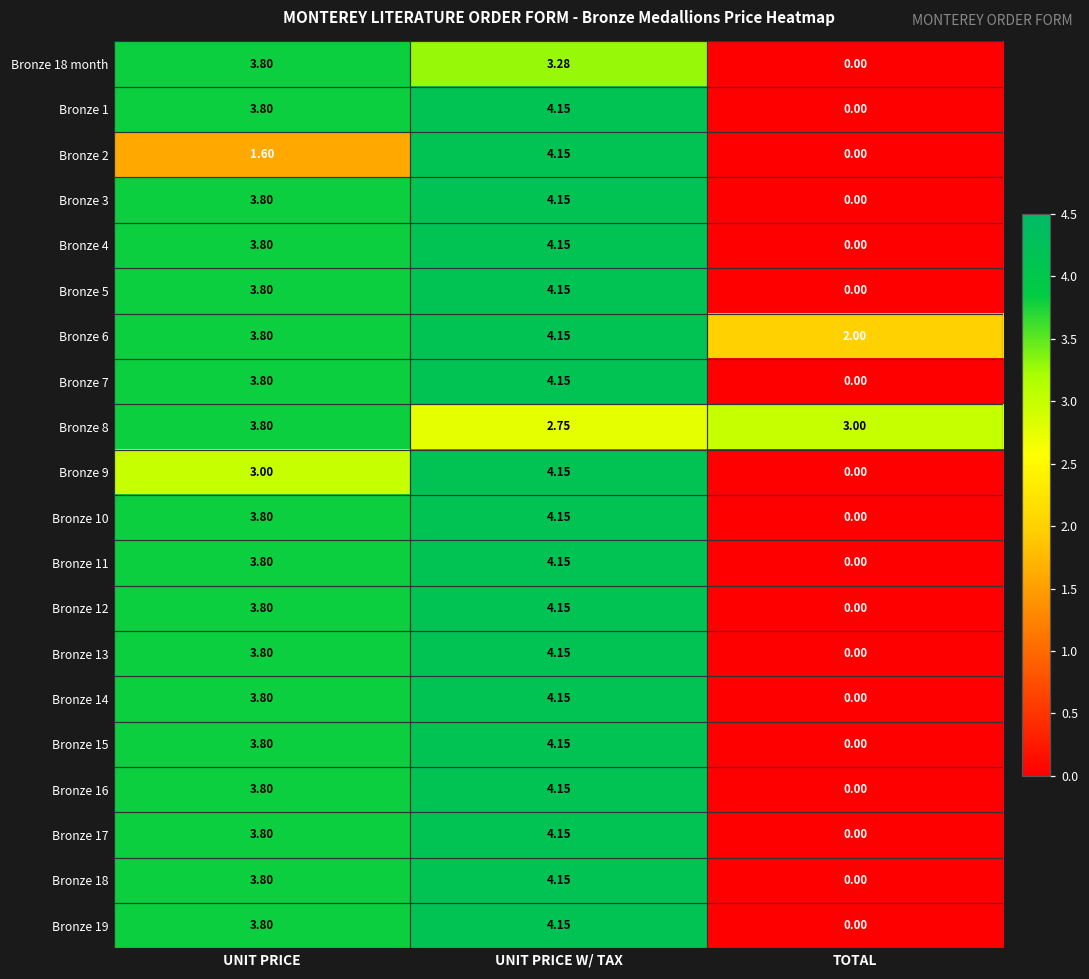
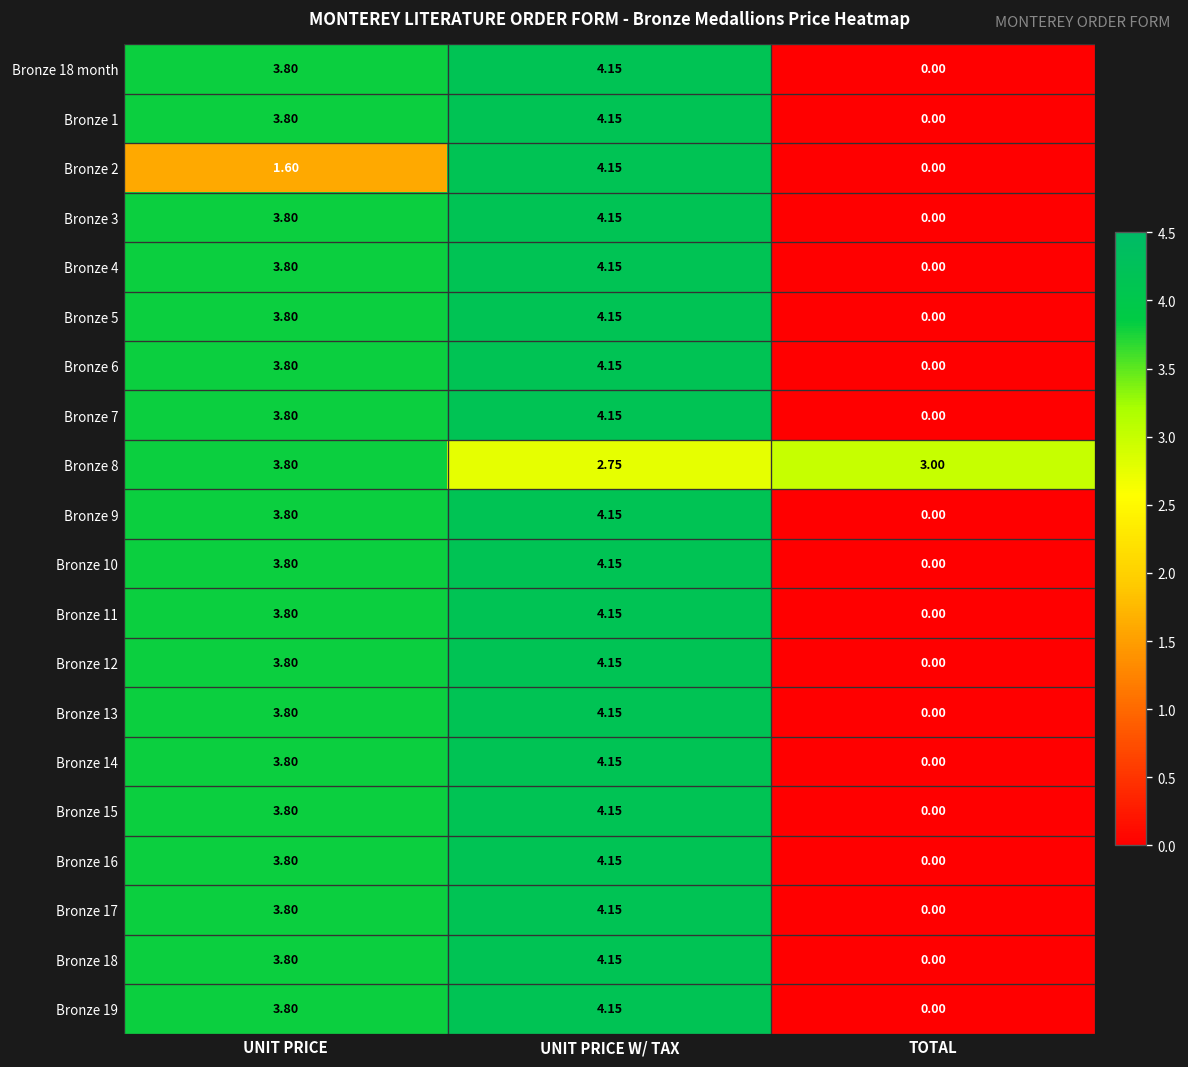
Bronze 18 month, UNIT PRICE W/ TAX: 3.28 -> 4.15
Bronze 6, TOTAL: 2.00 -> 0.00
Bronze 9, UNIT PRICE: 3.00 -> 3.80
